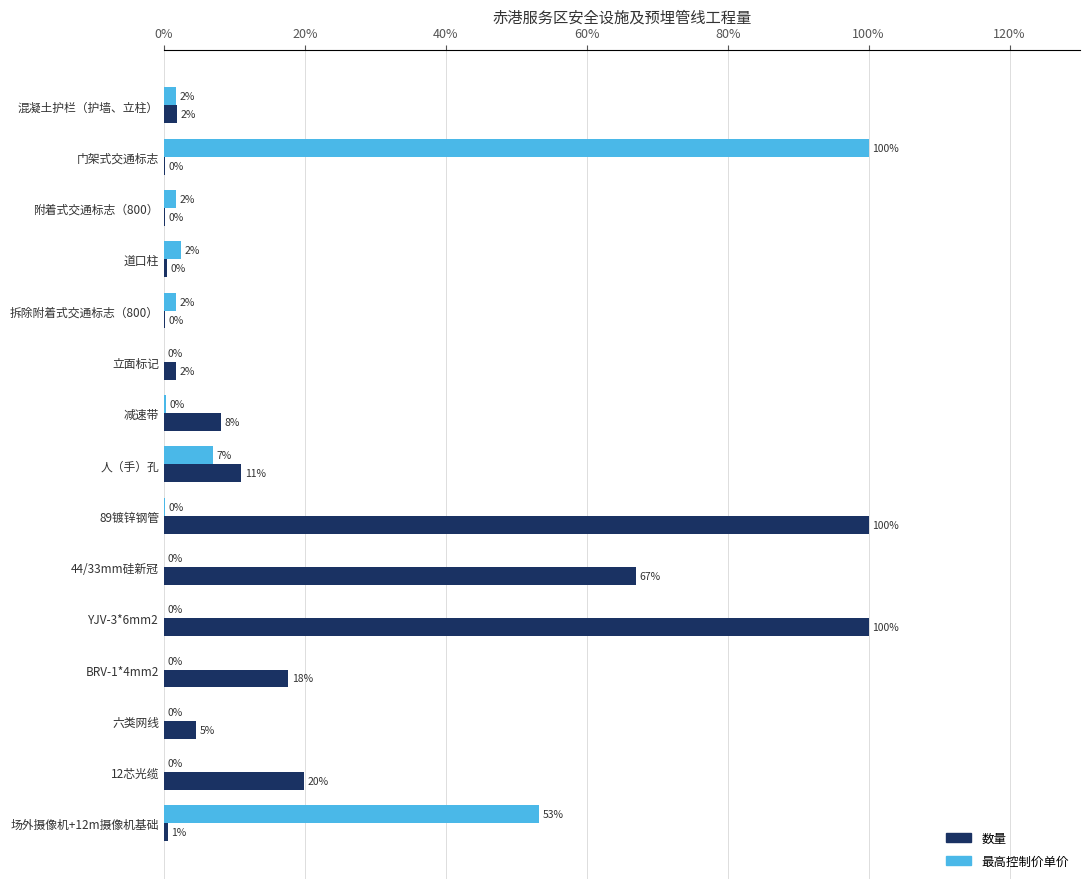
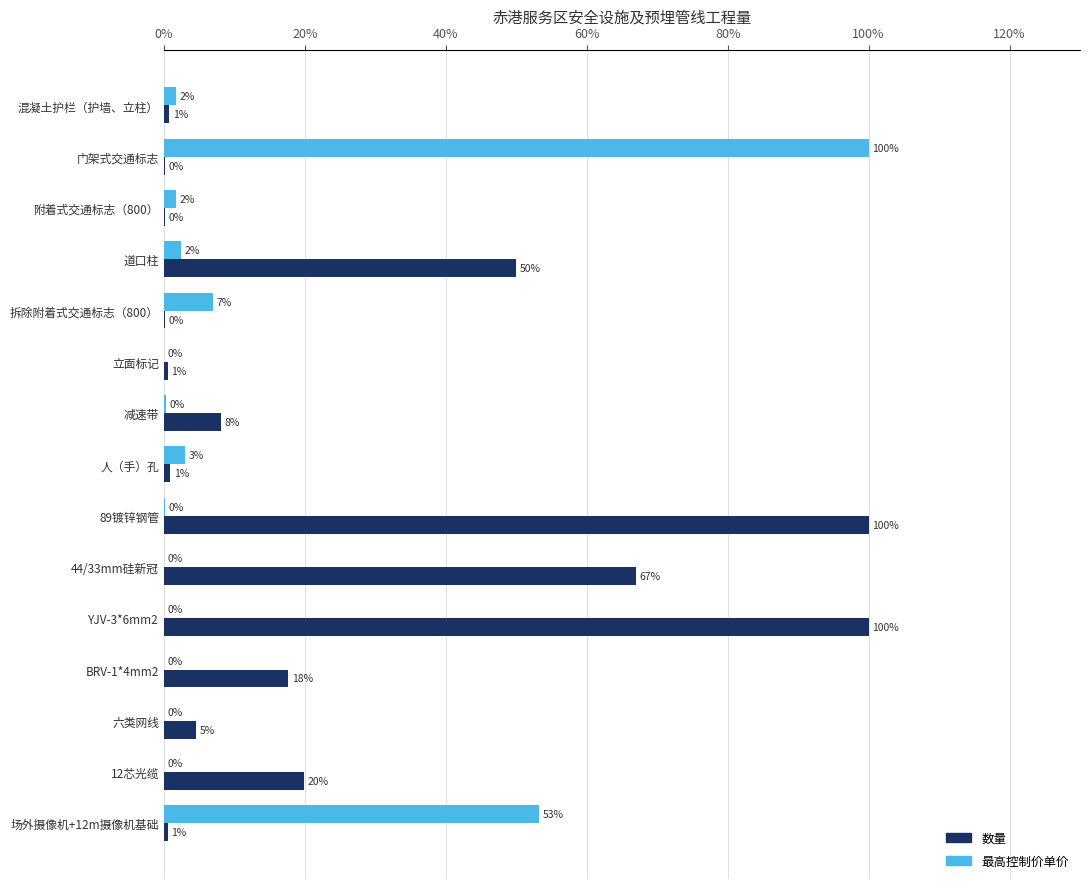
数量, 混凝土护栏（护墙、立柱）: 2% -> 1%
数量, 道口柱: 0% -> 50%
最高控制价单价, 拆除附着式交通标志（800）: 2% -> 7%
数量, 立面标记: 2% -> 1%
最高控制价单价, 人（手）孔: 7% -> 3%
数量, 人（手）孔: 11% -> 1%
